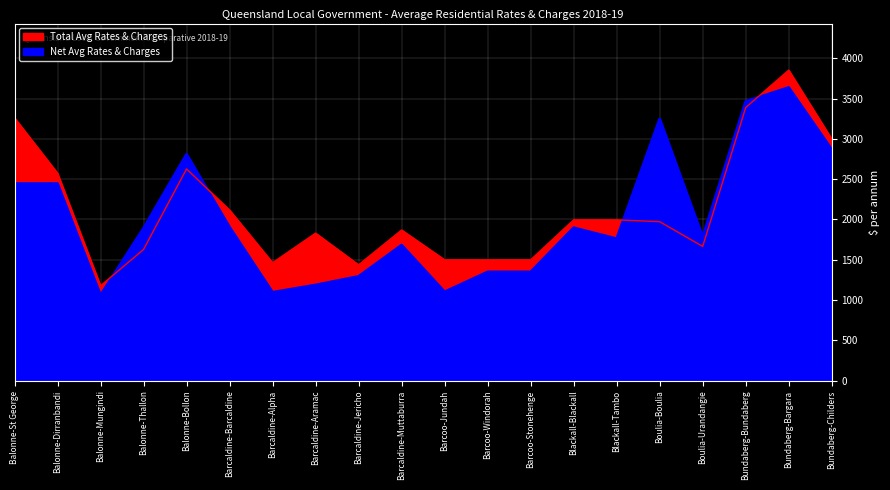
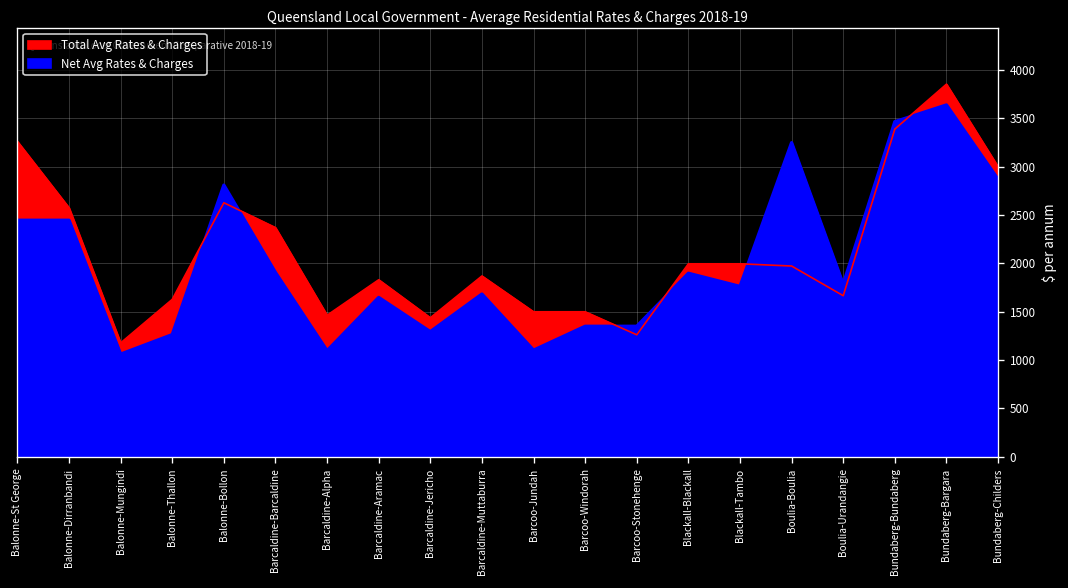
Net Avg Rates & Charges, Balonne-Thallon: 1900 -> 1300
Total Avg Rates & Charges, Barcaldine-Barcaldine: 2100 -> 2400
Net Avg Rates & Charges, Barcaldine-Aramac: 1200 -> 1600
Total Avg Rates & Charges, Barcoo-Stonehenge: 1500 -> 1300
